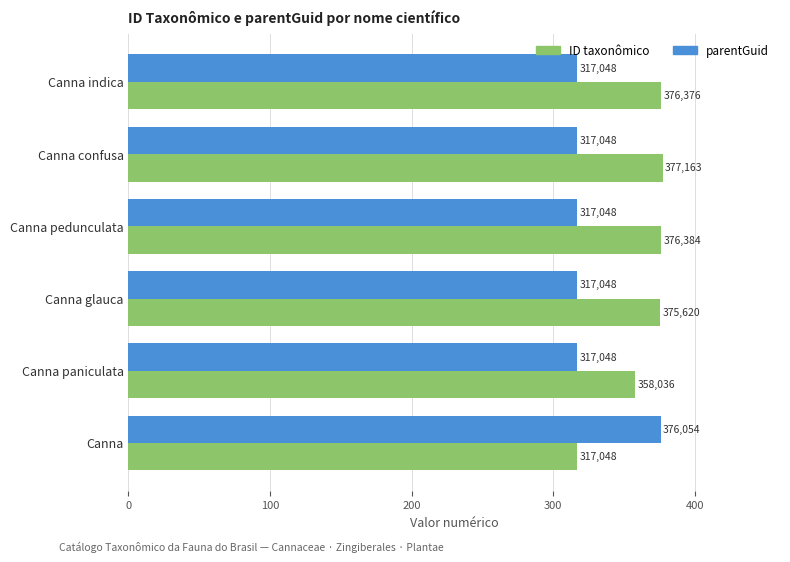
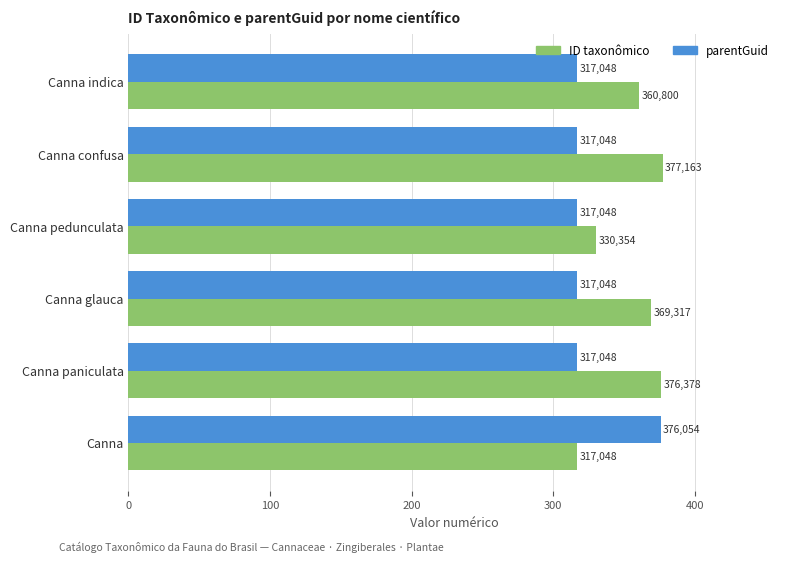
ID taxonômico, Canna indica: 376,376 -> 360,800
ID taxonômico, Canna pedunculata: 376,384 -> 330,354
ID taxonômico, Canna glauca: 375,620 -> 369,317
ID taxonômico, Canna paniculata: 358,036 -> 376,378
